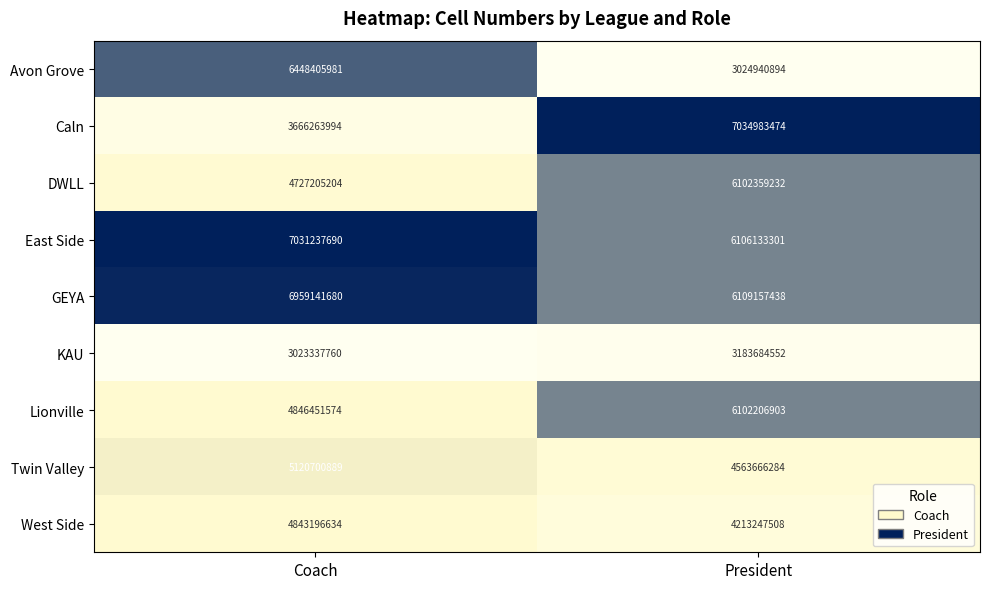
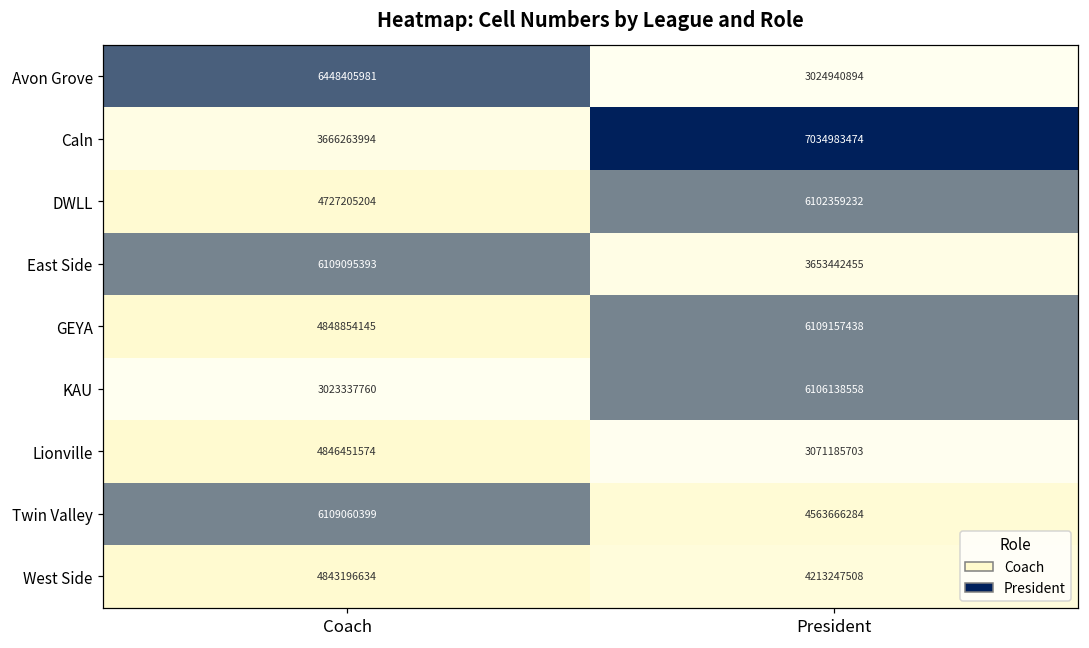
East Side, Coach: 7031237690 -> 6109095393
East Side, President: 6106133301 -> 3653442455
GEYA, Coach: 6959141680 -> 4848854145
KAU, President: 3183684552 -> 6106138558
Lionville, President: 6102206903 -> 3071185703
Twin Valley, Coach: 5120700889 -> 6109060399
